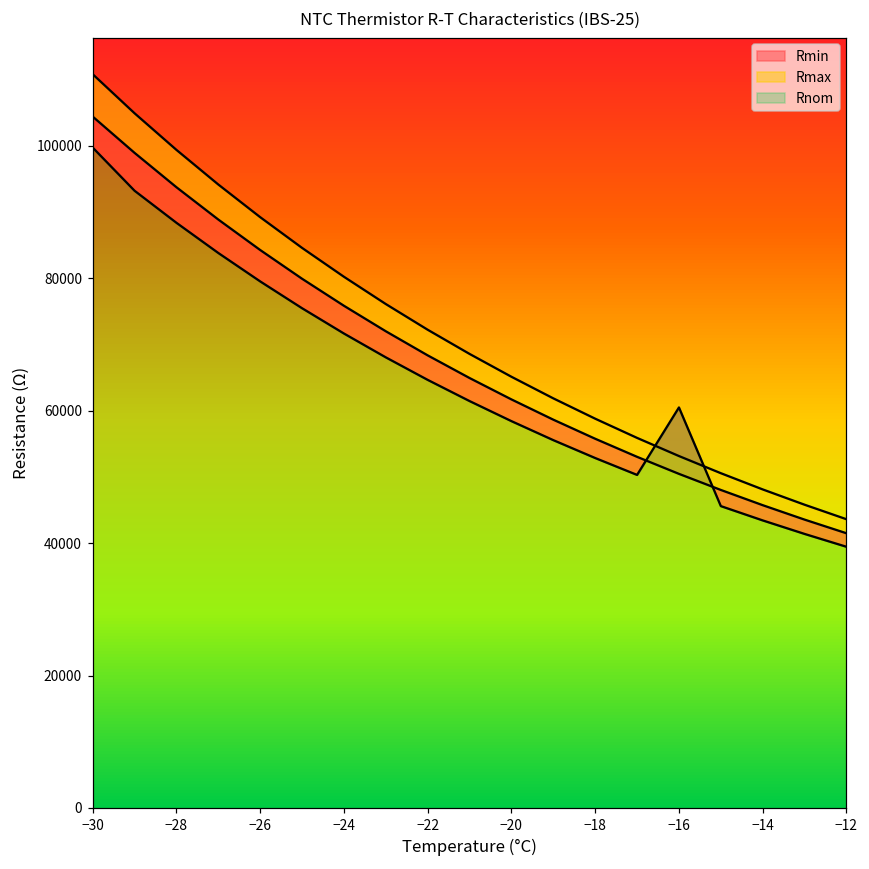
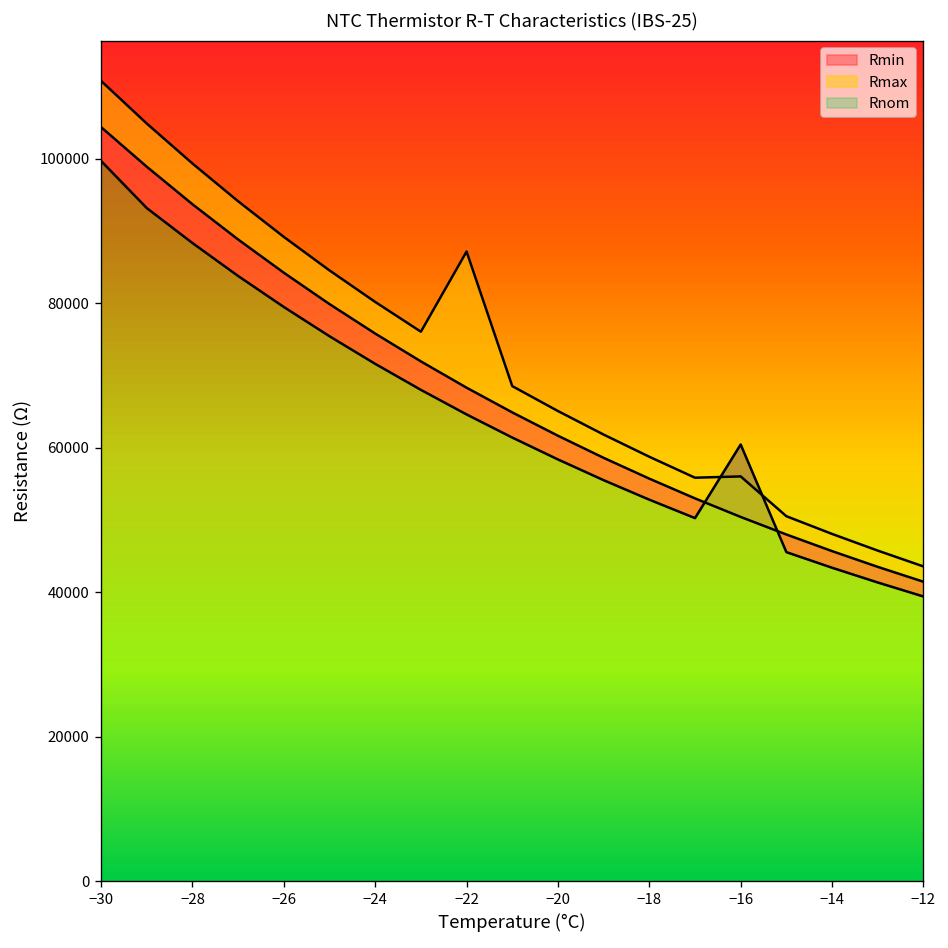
Rmax, −22: 72000 -> 87000
Rmax, −16: 53000 -> 56000
